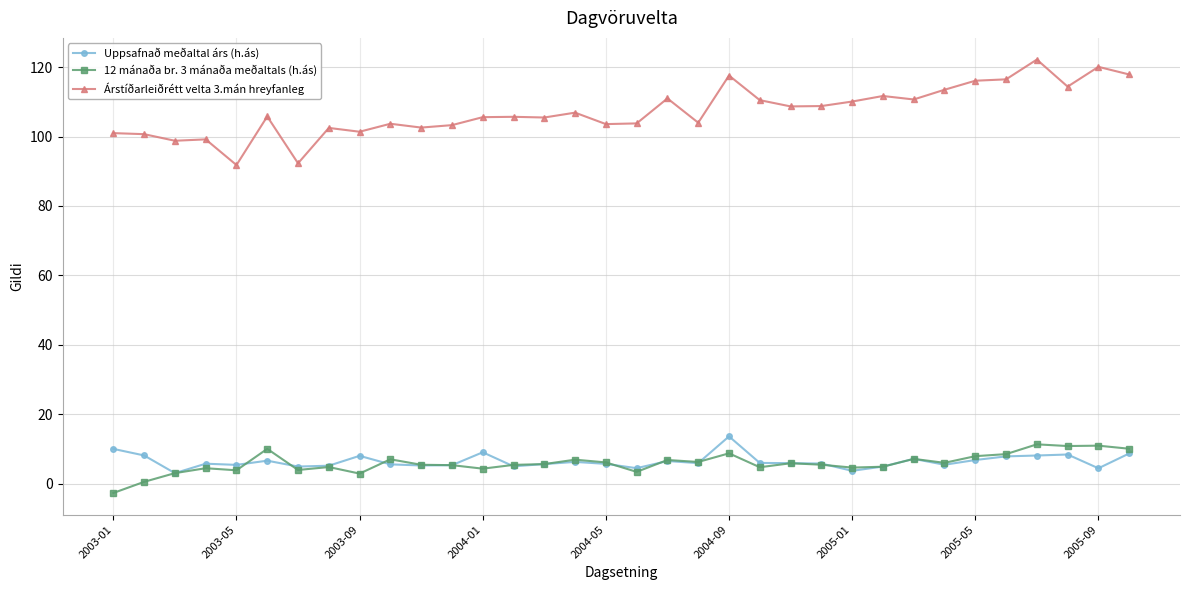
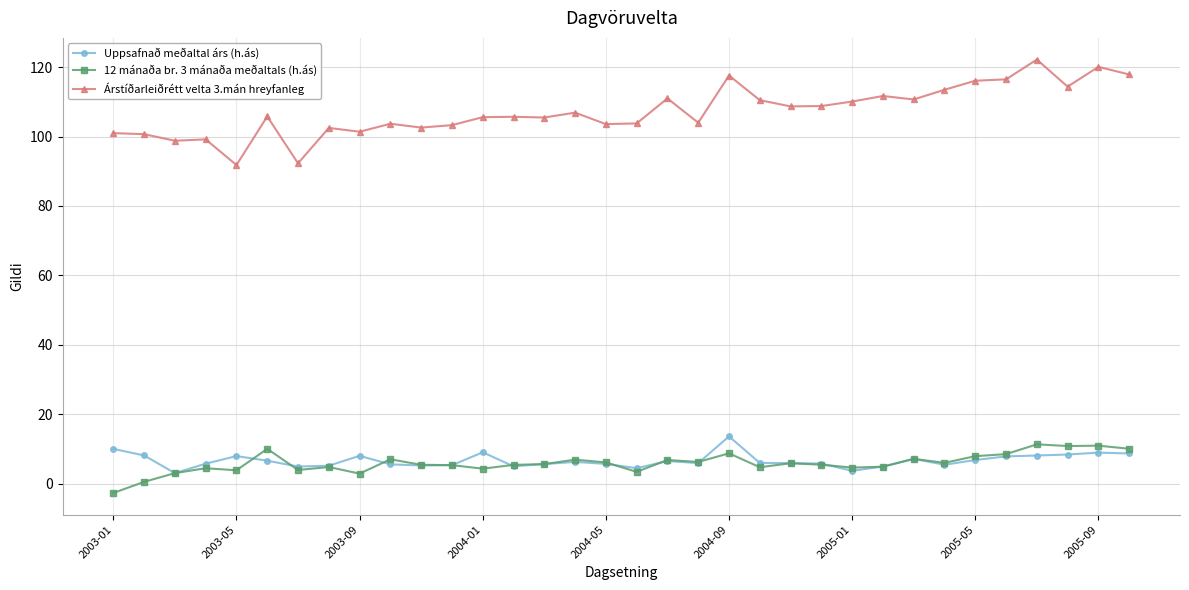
Uppsafnað meðaltal árs (h.ás), 2003-05: 5 -> 8
Uppsafnað meðaltal árs (h.ás), 2005-09: 4 -> 9
